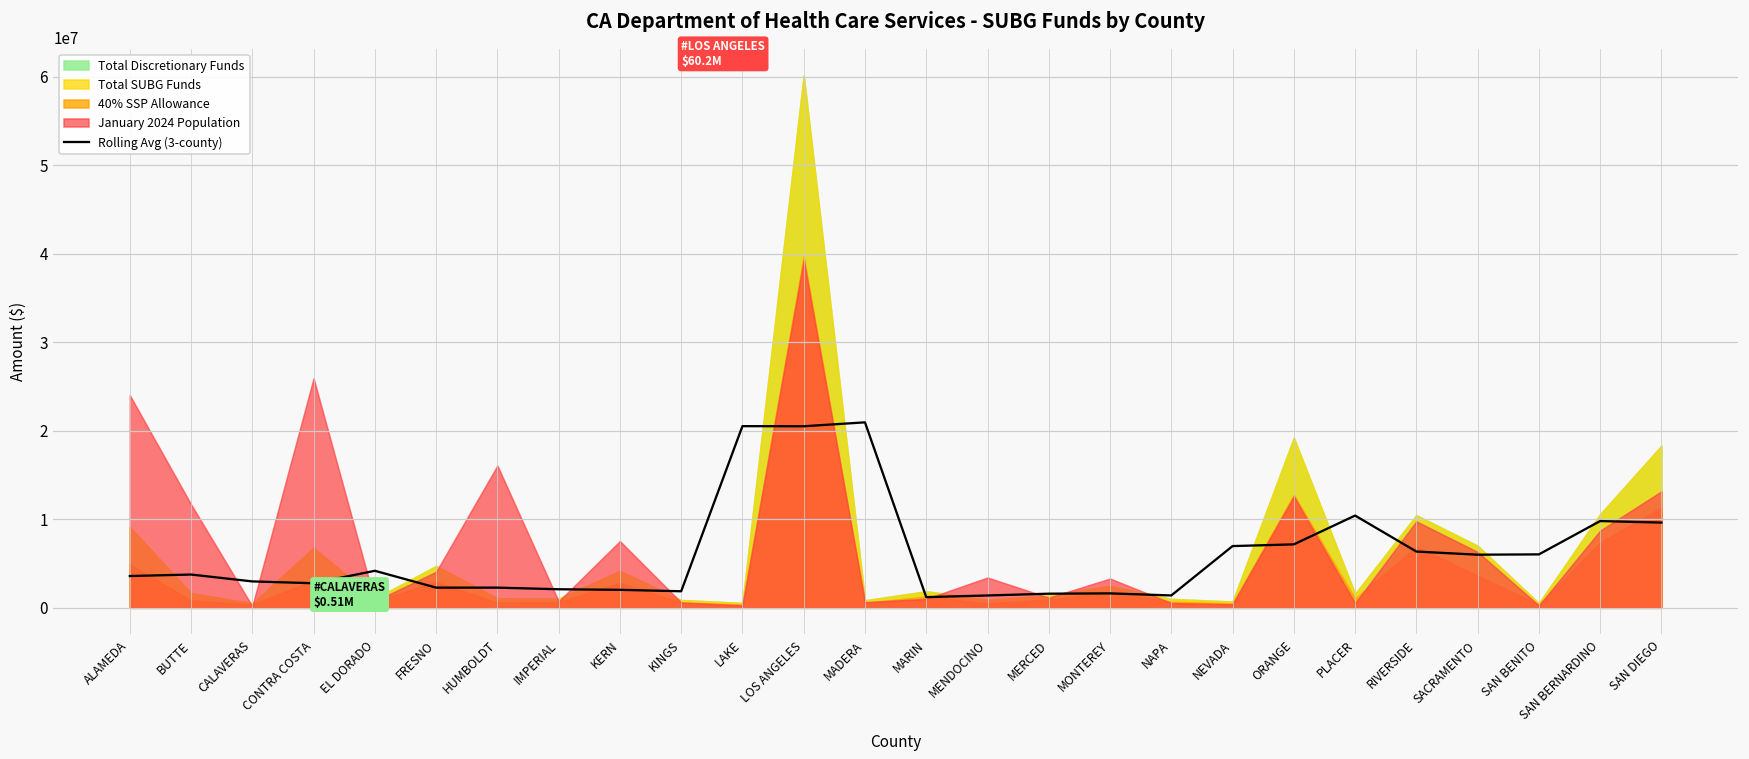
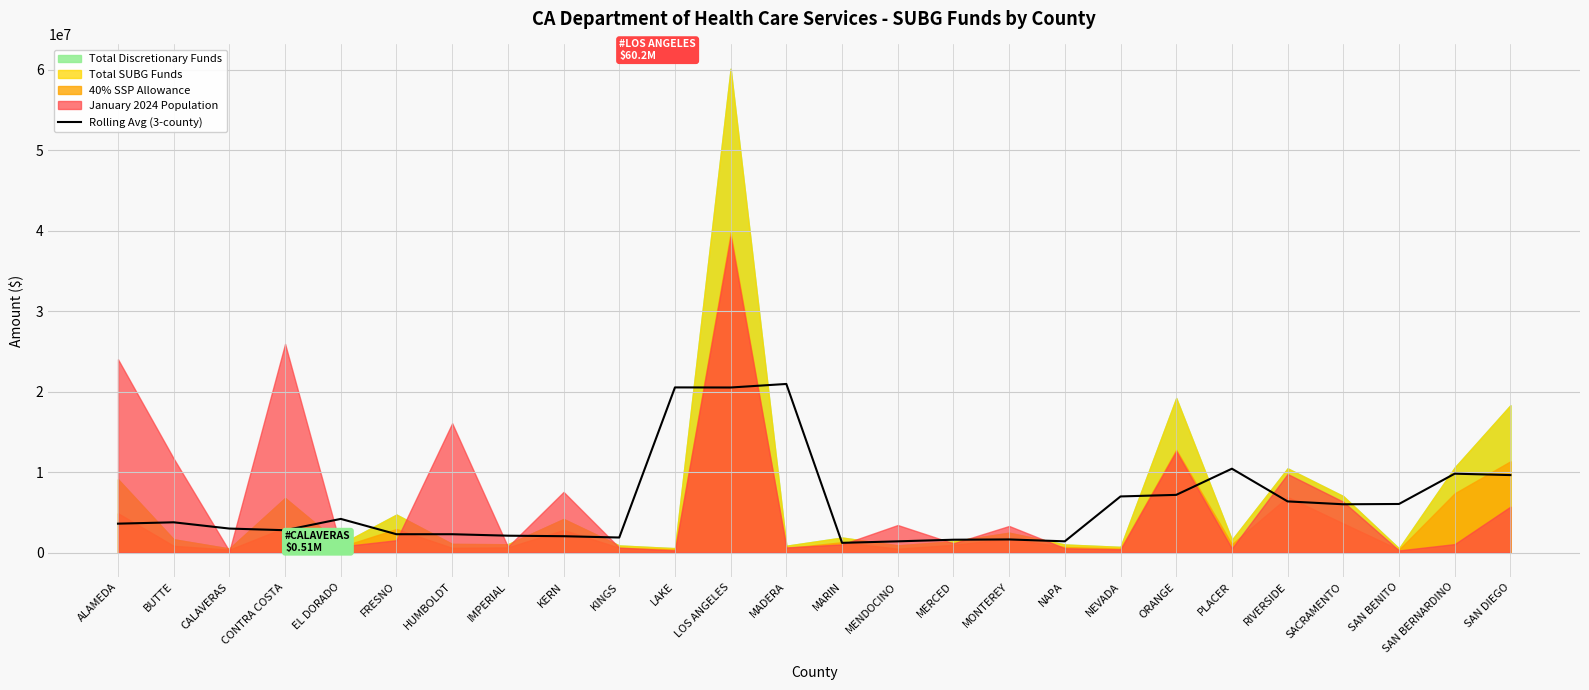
January 2024 Population, FRESNO: 4000000 -> 2000000
January 2024 Population, SAN BERNARDINO: 9000000 -> 1000000
January 2024 Population, SAN DIEGO: 13000000 -> 6000000
